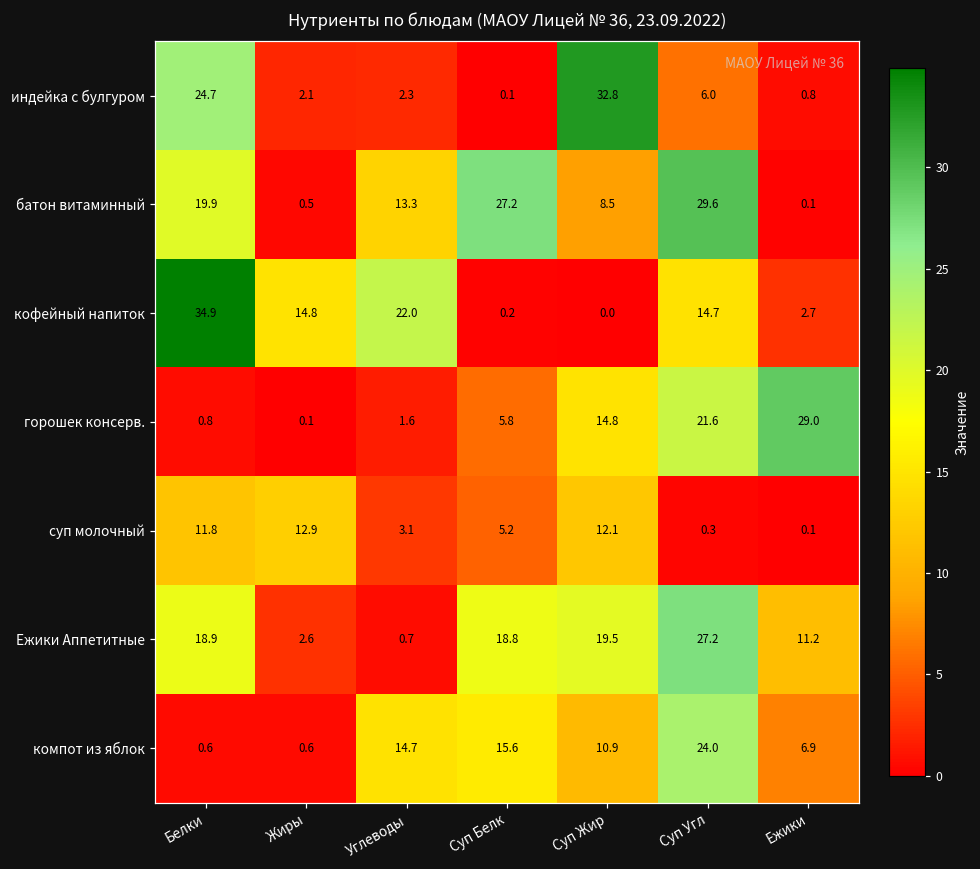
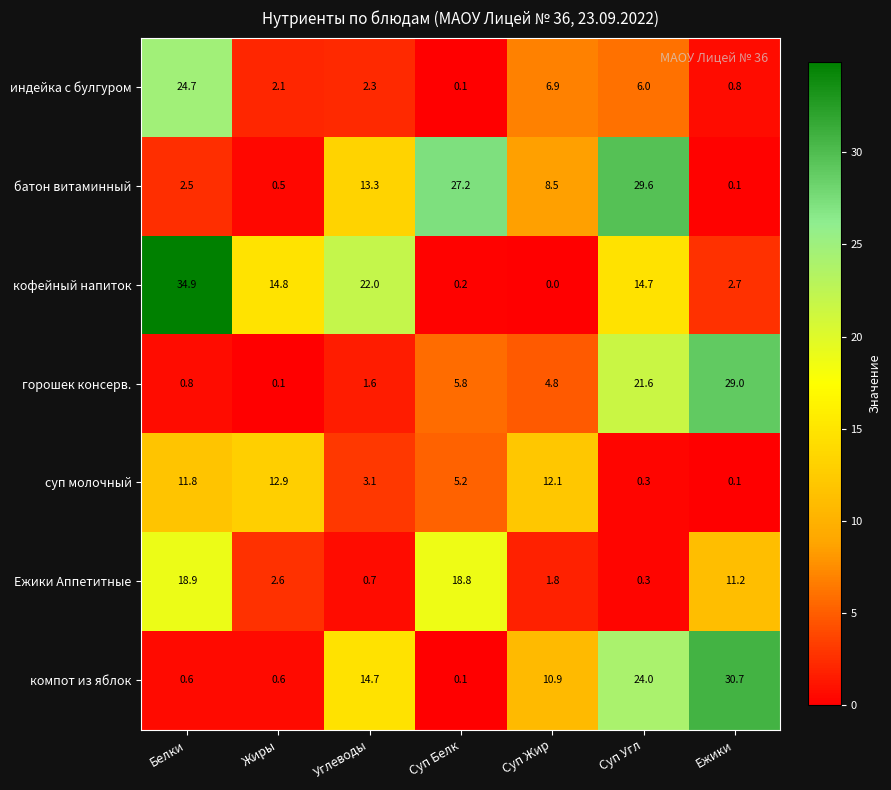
индейка с булгуром, Суп Жир: 32.8 -> 6.9
батон витаминный, Белки: 19.9 -> 2.5
горошек консерв., Суп Жир: 14.8 -> 4.8
Ежики Аппетитные, Суп Жир: 19.5 -> 1.8
Ежики Аппетитные, Суп Угл: 27.2 -> 0.3
компот из яблок, Суп Белк: 15.6 -> 0.1
компот из яблок, Ежики: 6.9 -> 30.7
